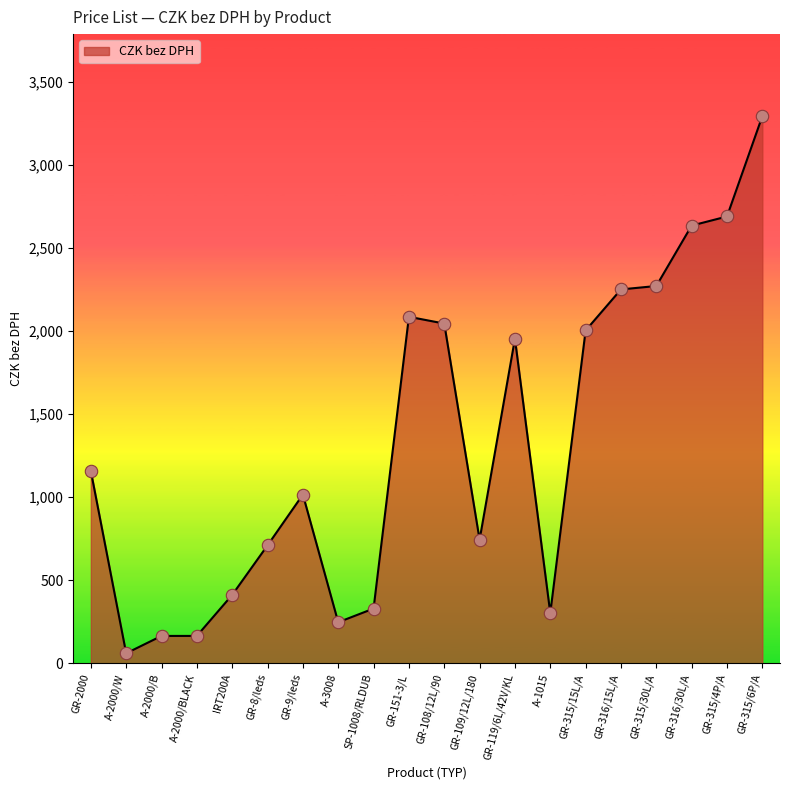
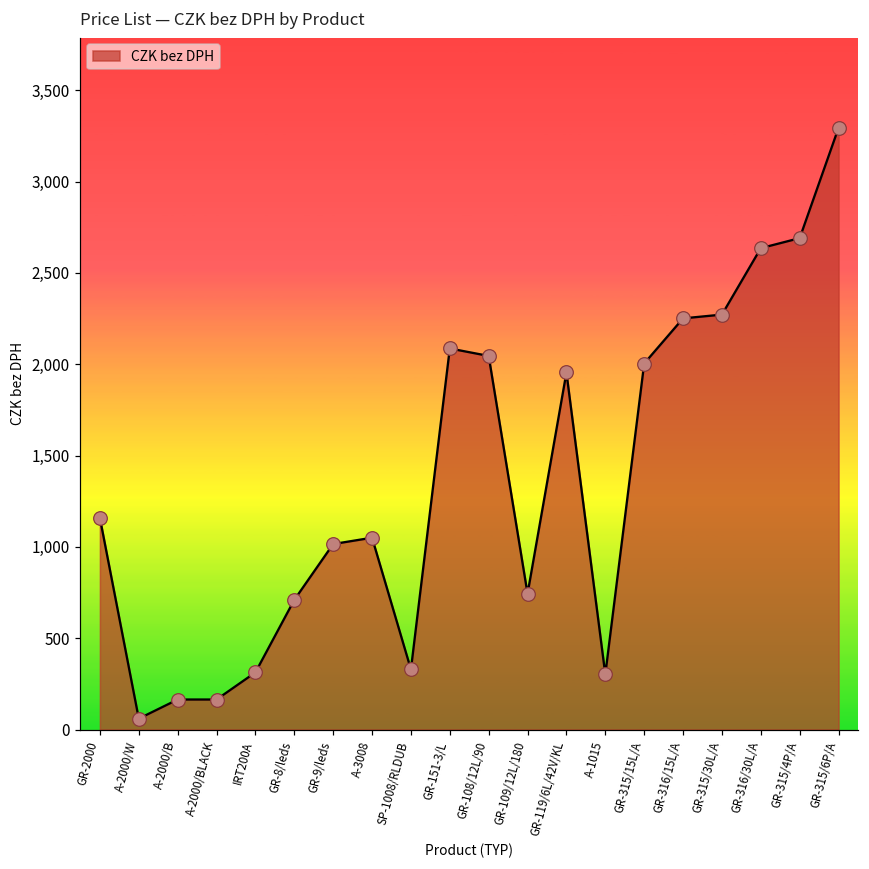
IRT200A: 410 -> 310
A-3008: 250 -> 1,050
